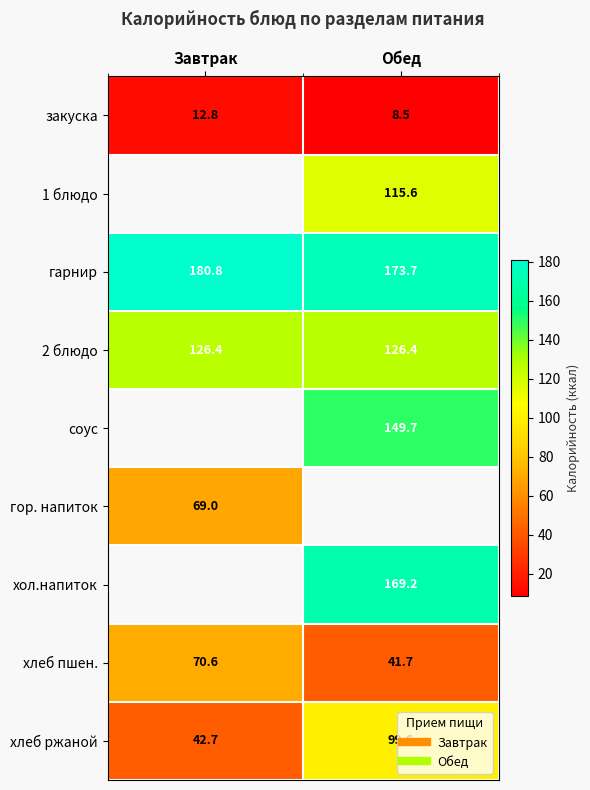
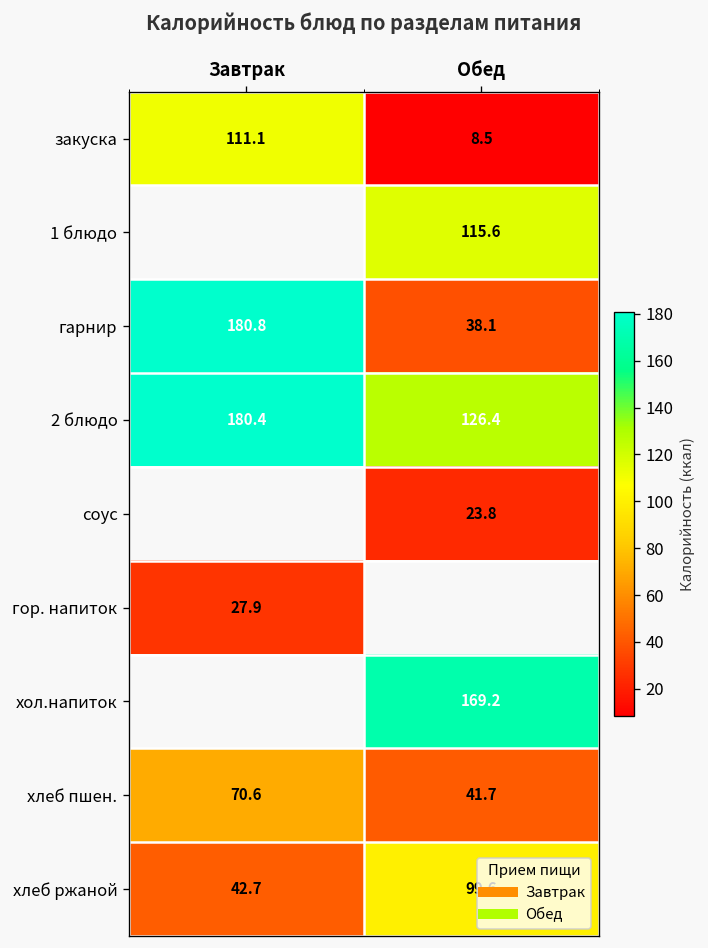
закуска, Завтрак: 12.8 -> 111.1
гарнир, Обед: 173.7 -> 38.1
2 блюдо, Завтрак: 126.4 -> 180.4
соус, Обед: 149.7 -> 23.8
гор. напиток, Завтрак: 69.0 -> 27.9
